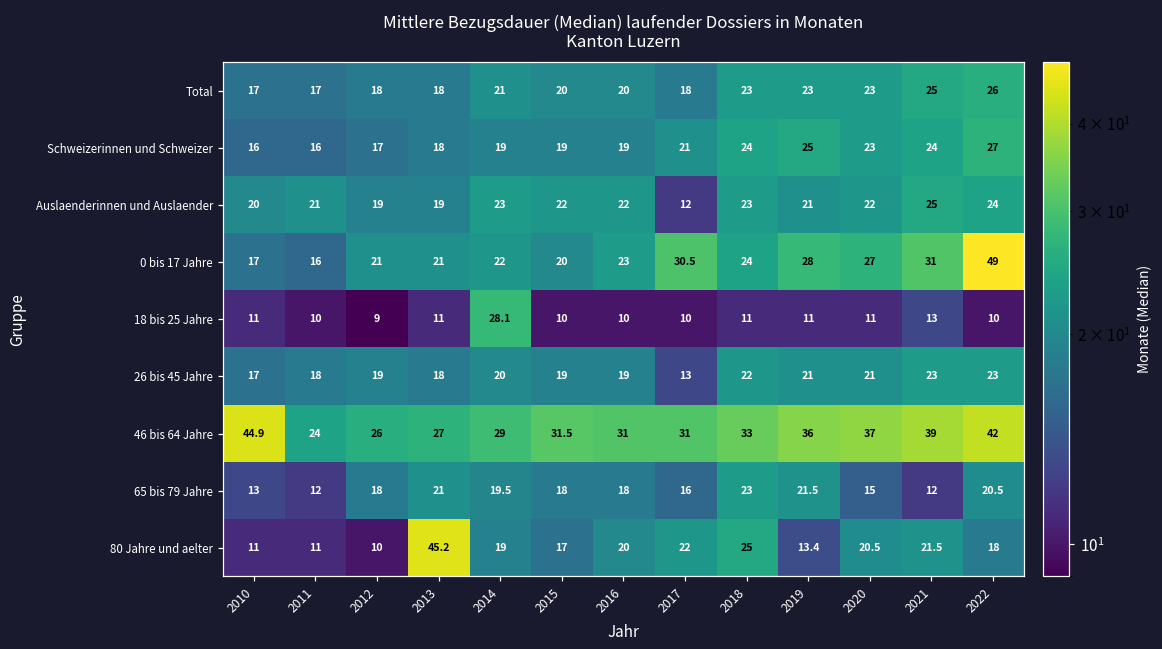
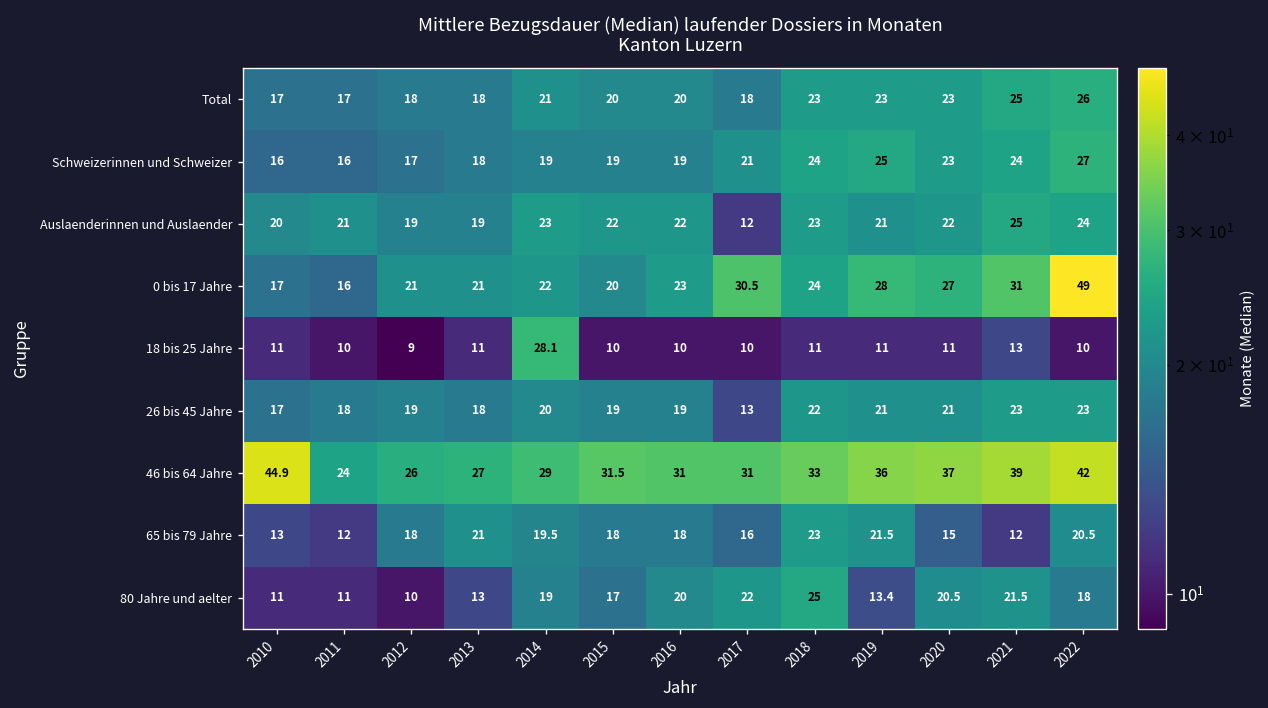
80 Jahre und aelter, 2013: 45.2 -> 13
